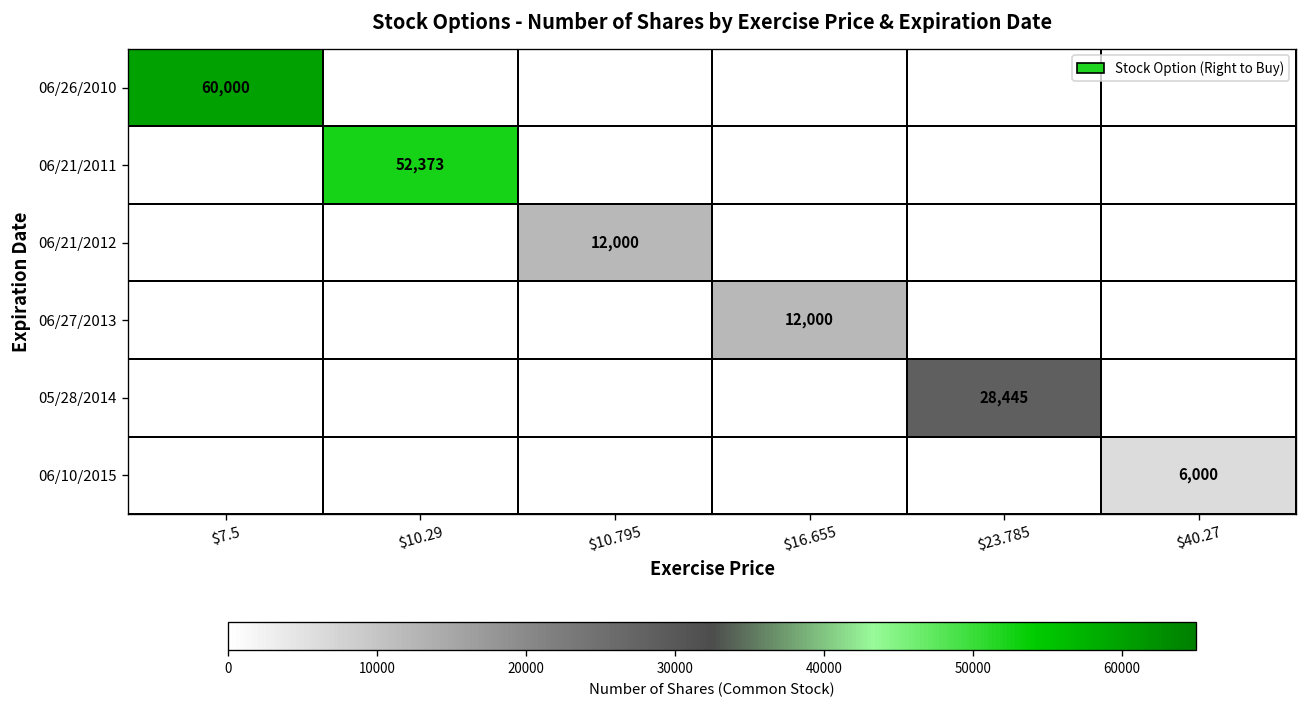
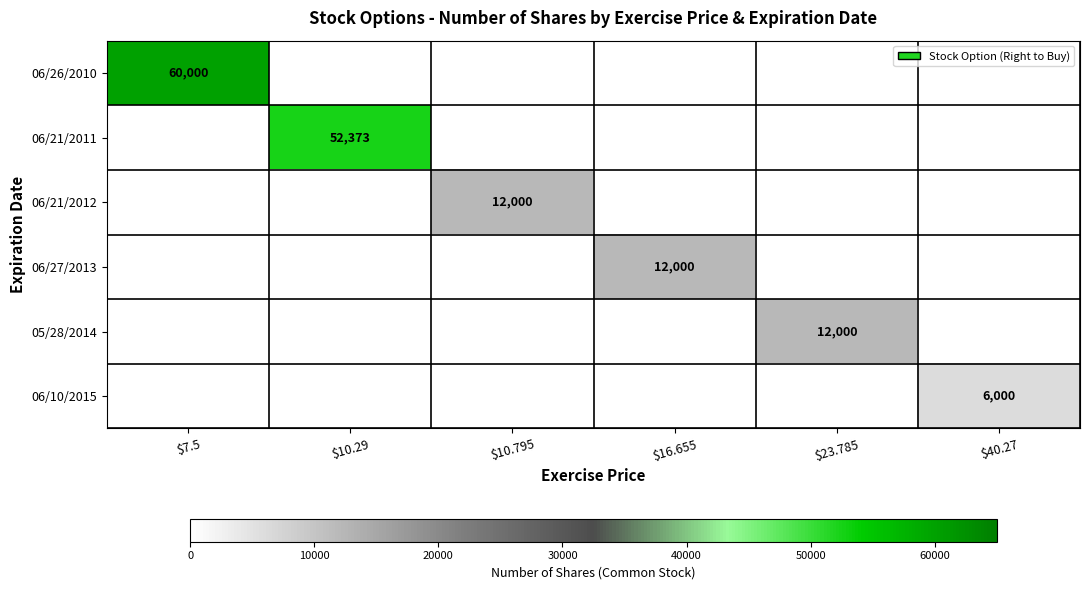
05/28/2014, $23.785: 28,445 -> 12,000
